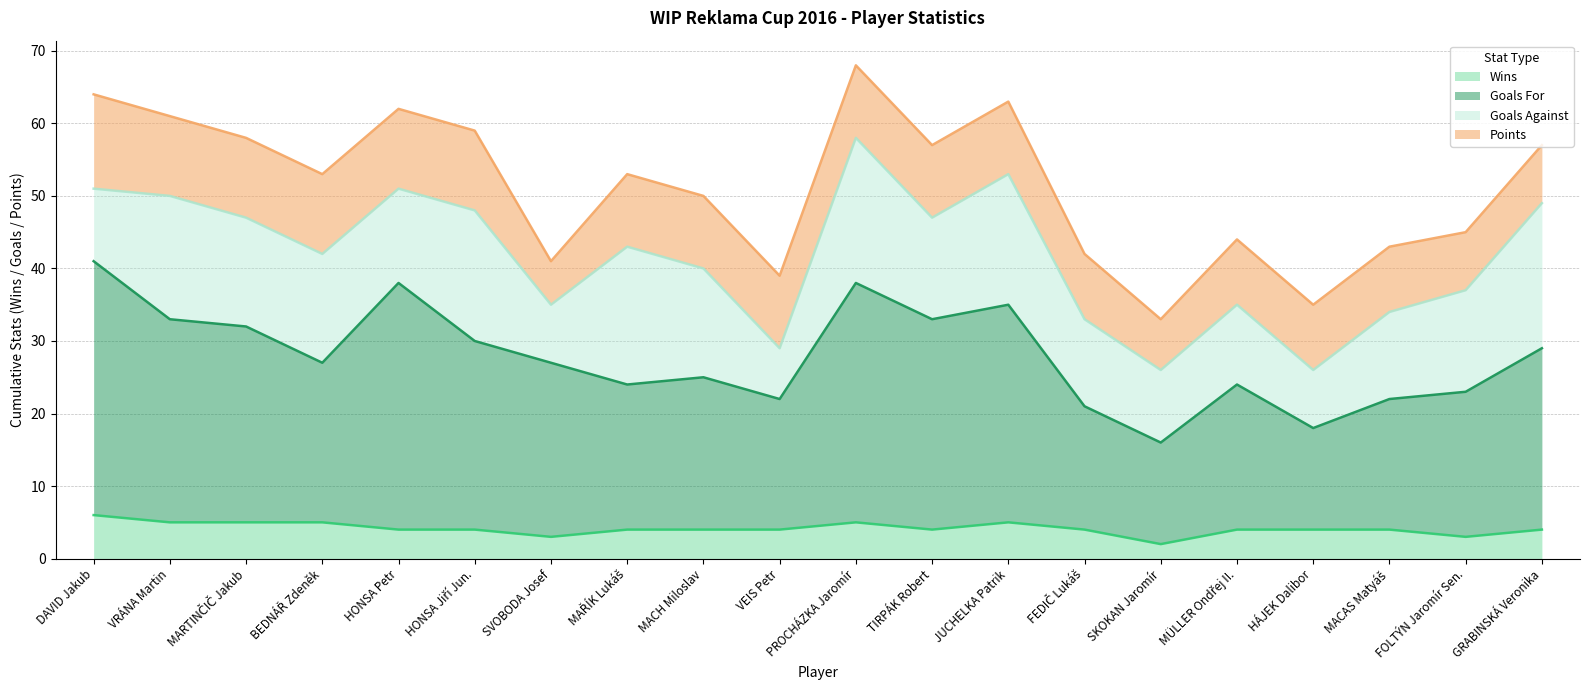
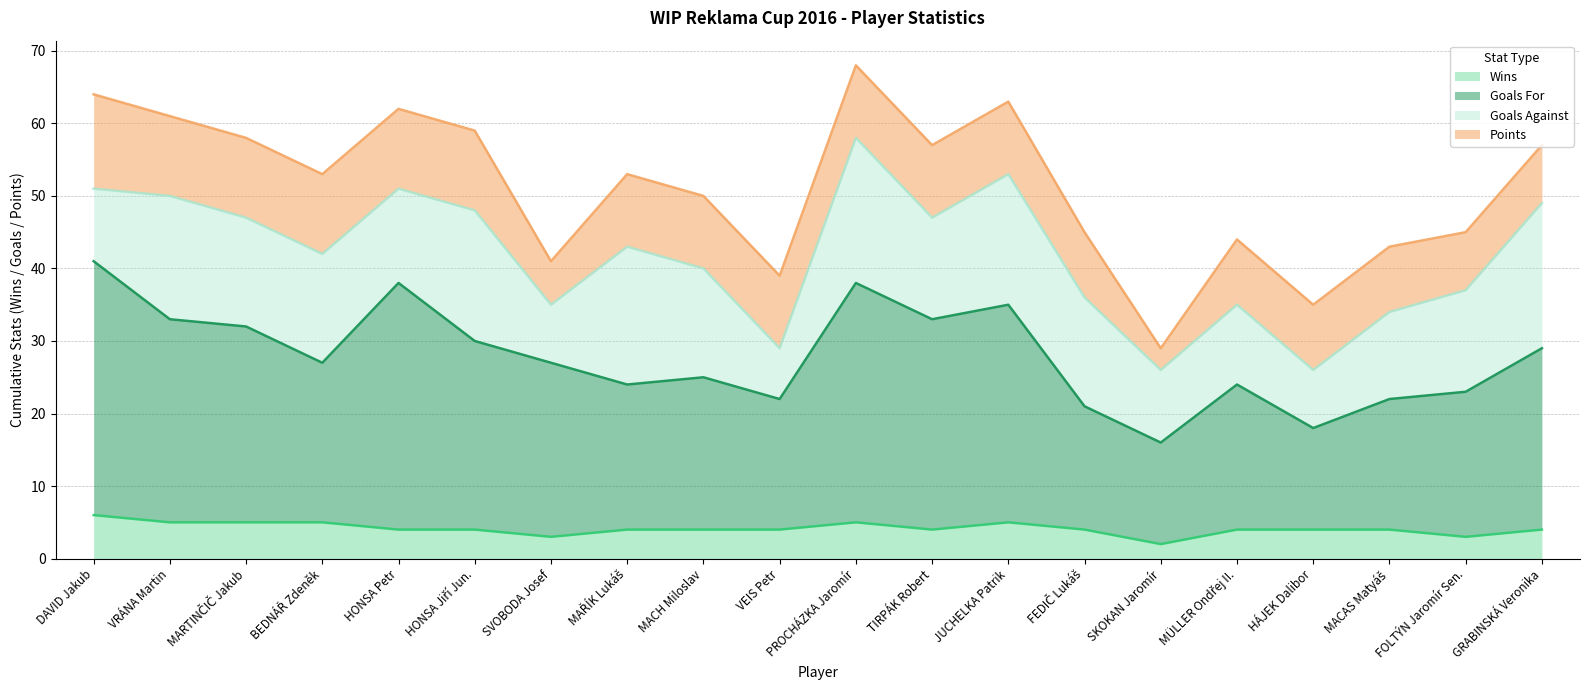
Goals Against, FEDIČ Lukáš: 12 -> 15
Points, SKOKAN Jaromír: 7 -> 3
